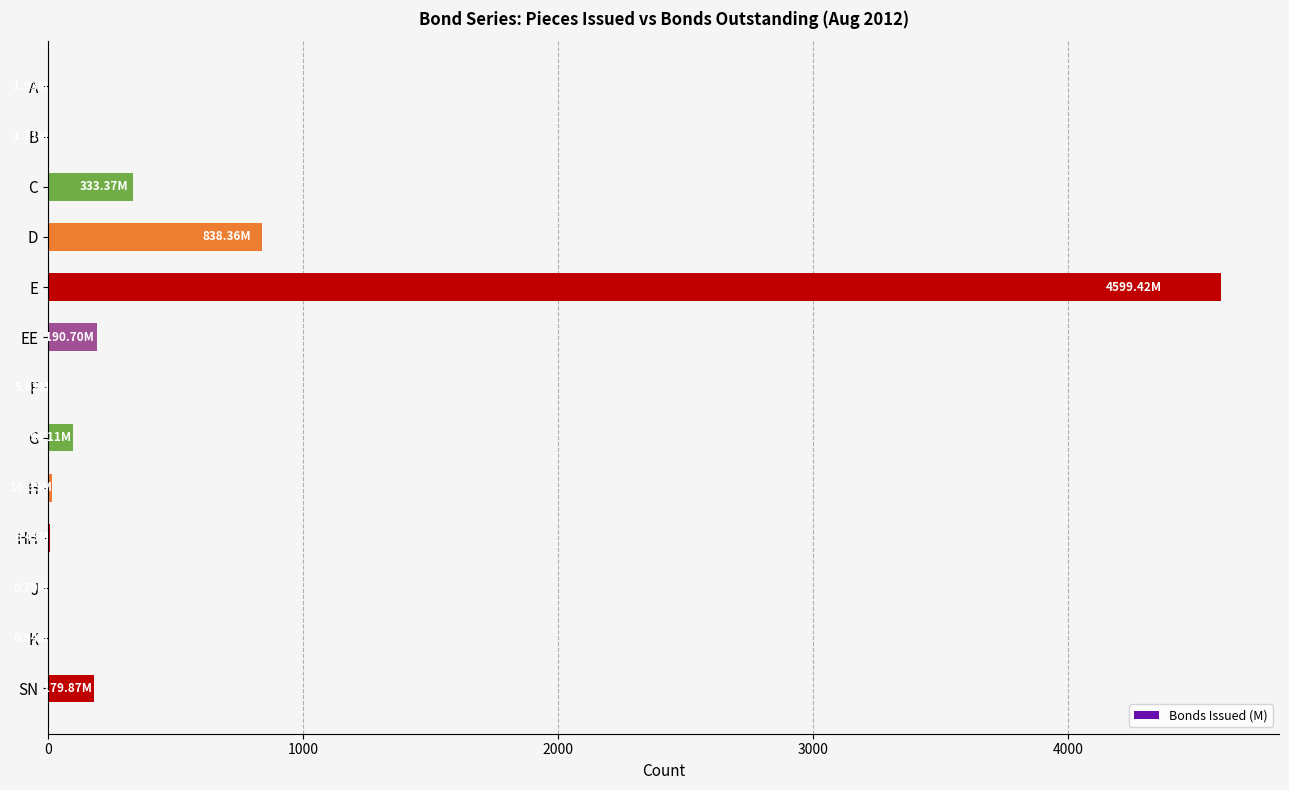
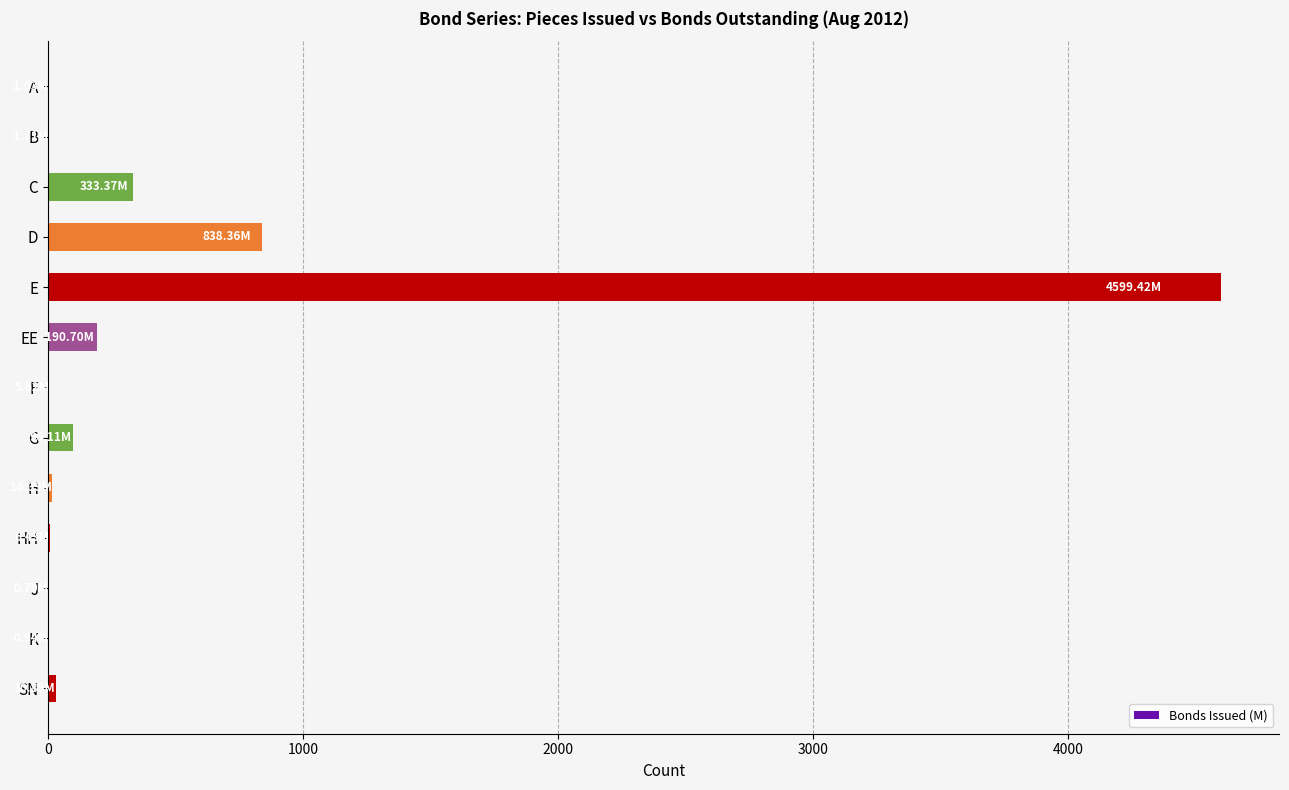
SN: 180 -> 30
